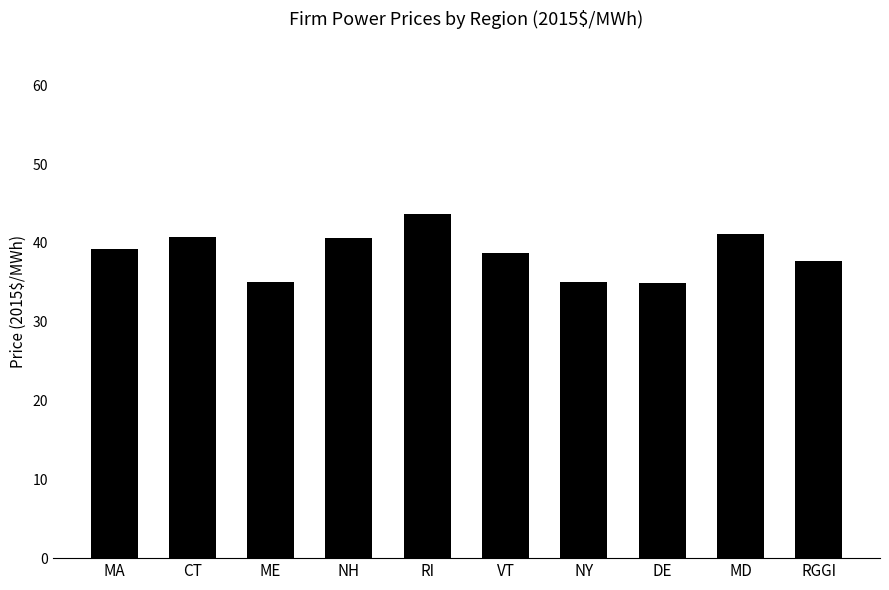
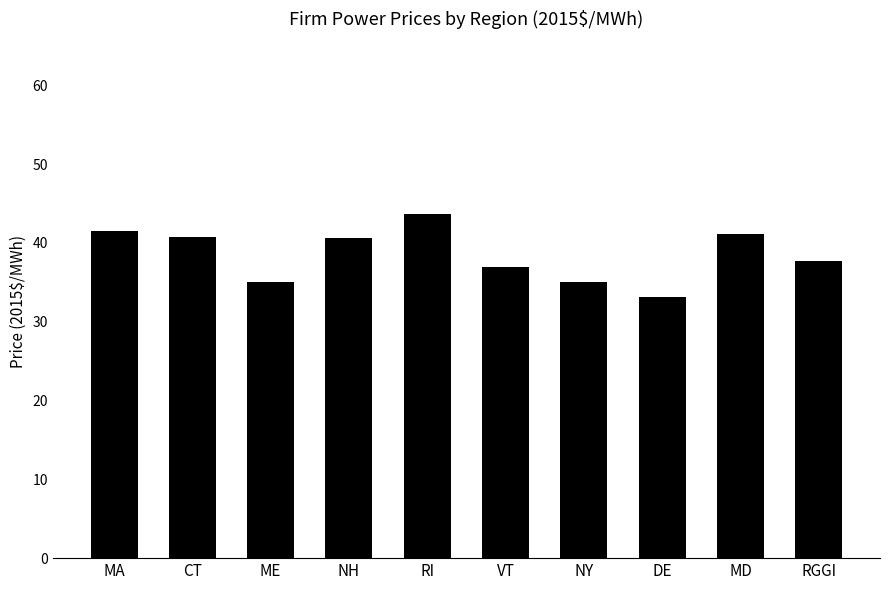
MA: 39 -> 41
VT: 39 -> 37
DE: 35 -> 33
